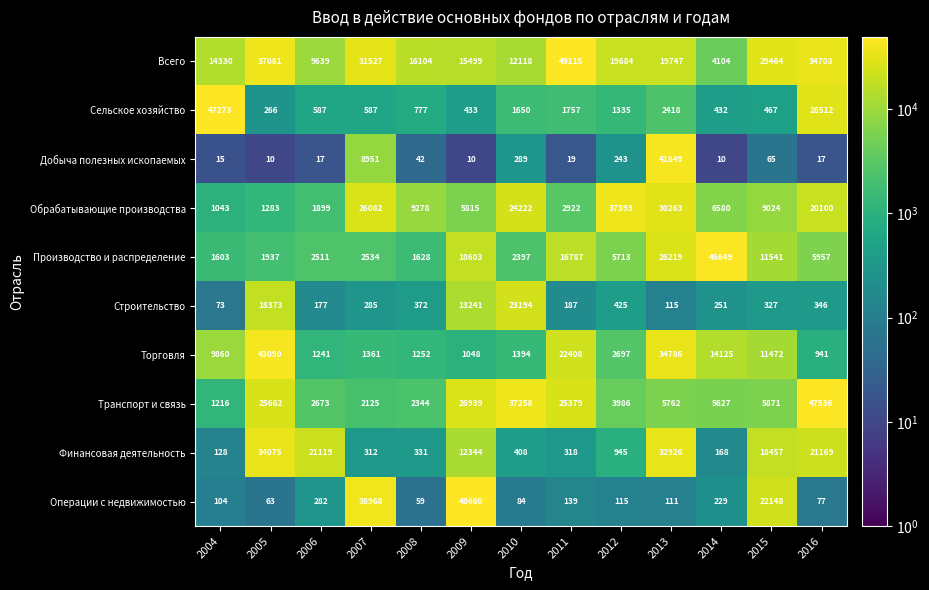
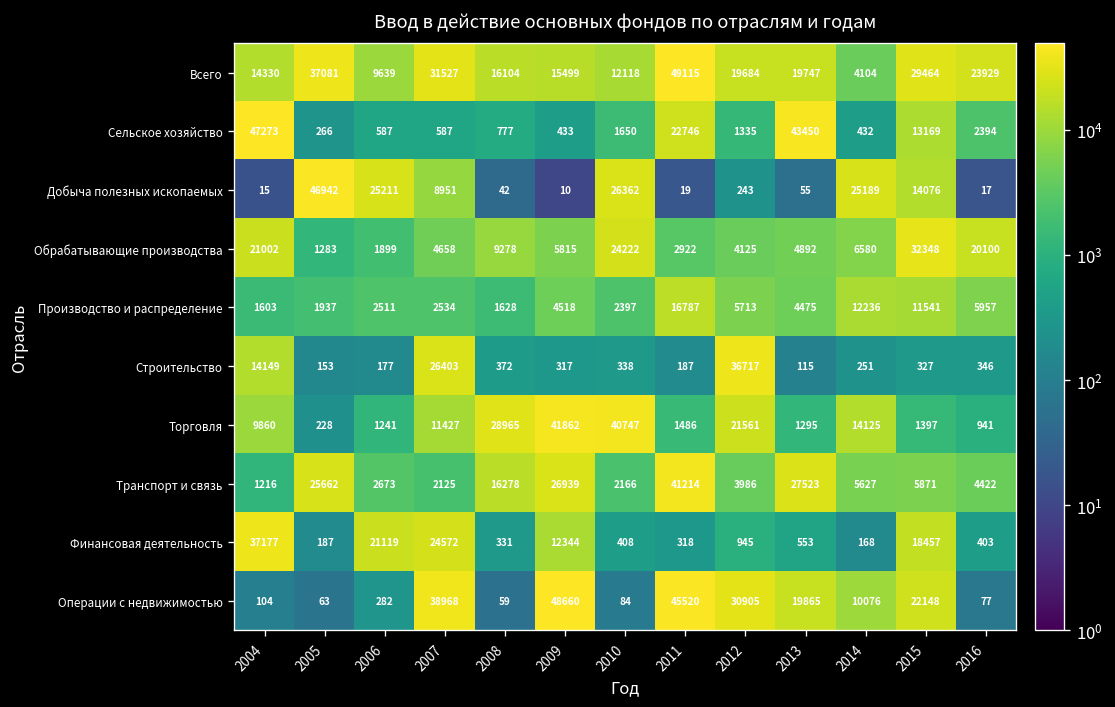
Всего, 2016: 34703 -> 23929
Сельское хозяйство, 2011: 1757 -> 22746
Сельское хозяйство, 2013: 2418 -> 43450
Сельское хозяйство, 2015: 467 -> 13169
Сельское хозяйство, 2016: 28512 -> 2394
Добыча полезных ископаемых, 2005: 10 -> 46942
Добыча полезных ископаемых, 2006: 17 -> 25211
Добыча полезных ископаемых, 2010: 289 -> 26362
Добыча полезных ископаемых, 2013: 41849 -> 55
Добыча полезных ископаемых, 2014: 10 -> 25189
Добыча полезных ископаемых, 2015: 65 -> 14076
Обрабатывающие производства, 2004: 1043 -> 21002
Обрабатывающие производства, 2007: 26082 -> 4658
Обрабатывающие производства, 2012: 37393 -> 4125
Обрабатывающие производства, 2013: 30263 -> 4892
Обрабатывающие производства, 2015: 9024 -> 32348
Производство и распределение, 2009: 18603 -> 4518
Производство и распределение, 2013: 26219 -> 4475
Производство и распределение, 2014: 46649 -> 12236
Строительство, 2004: 73 -> 14149
Строительство, 2005: 18373 -> 153
Строительство, 2007: 285 -> 26403
Строительство, 2009: 13241 -> 317
Строительство, 2010: 23194 -> 338
Строительство, 2012: 425 -> 36717
Торговля, 2005: 43090 -> 228
Торговля, 2007: 1361 -> 11427
Торговля, 2008: 1252 -> 28965
Торговля, 2009: 1048 -> 41862
Торговля, 2010: 1394 -> 40747
Торговля, 2011: 22408 -> 1486
Торговля, 2012: 2697 -> 21561
Торговля, 2013: 34786 -> 1295
Торговля, 2015: 11472 -> 1397
Транспорт и связь, 2008: 2344 -> 16278
Транспорт и связь, 2010: 37258 -> 2166
Транспорт и связь, 2011: 25379 -> 41214
Транспорт и связь, 2013: 5762 -> 27523
Транспорт и связь, 2016: 47536 -> 4422
Финансовая деятельность, 2004: 128 -> 37177
Финансовая деятельность, 2005: 34075 -> 187
Финансовая деятельность, 2007: 312 -> 24572
Финансовая деятельность, 2013: 32926 -> 553
Финансовая деятельность, 2016: 21169 -> 403
Операции с недвижимостью, 2011: 139 -> 45520
Операции с недвижимостью, 2012: 115 -> 30905
Операции с недвижимостью, 2013: 111 -> 19865
Операции с недвижимостью, 2014: 229 -> 10076
